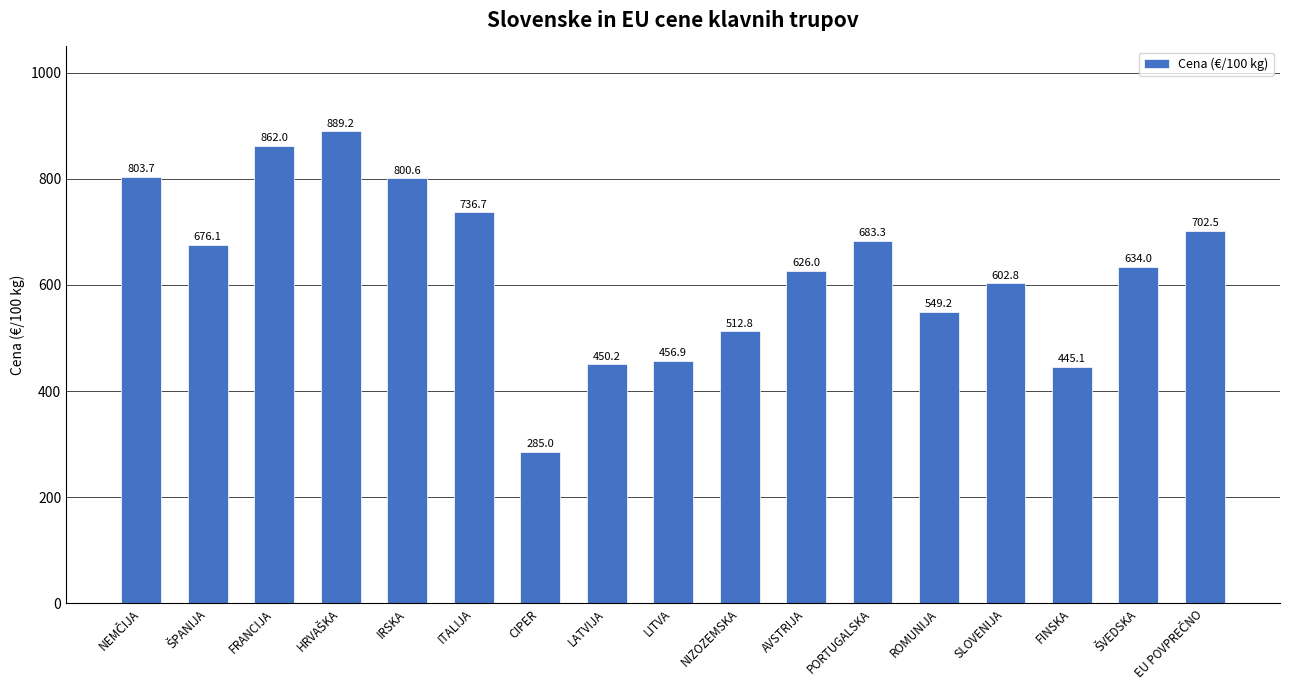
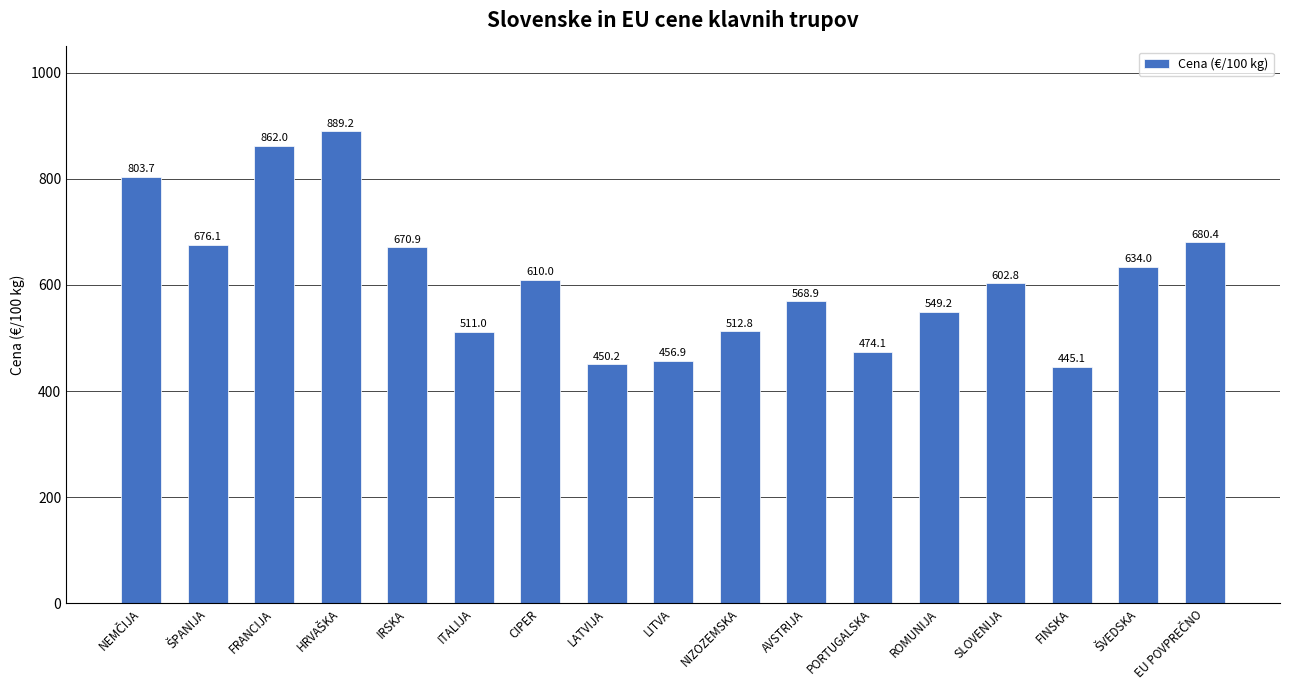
IRSKA: 800.6 -> 670.9
ITALIJA: 736.7 -> 511.0
CIPER: 285.0 -> 610.0
AVSTRIJA: 626.0 -> 568.9
PORTUGALSKA: 683.3 -> 474.1
EU POVPREČNO: 702.5 -> 680.4
